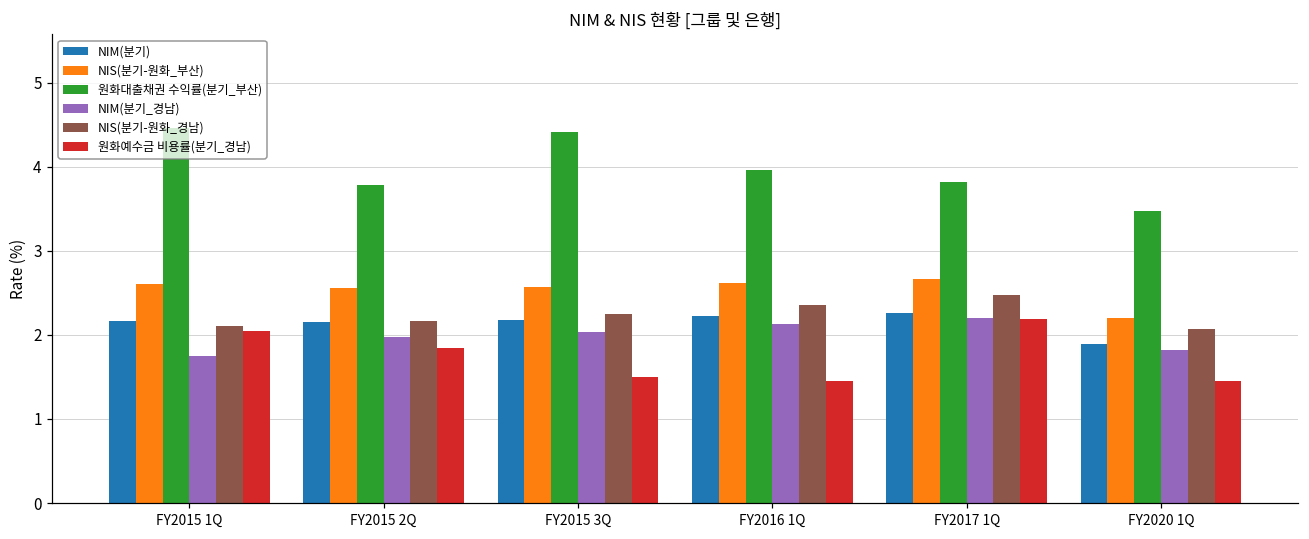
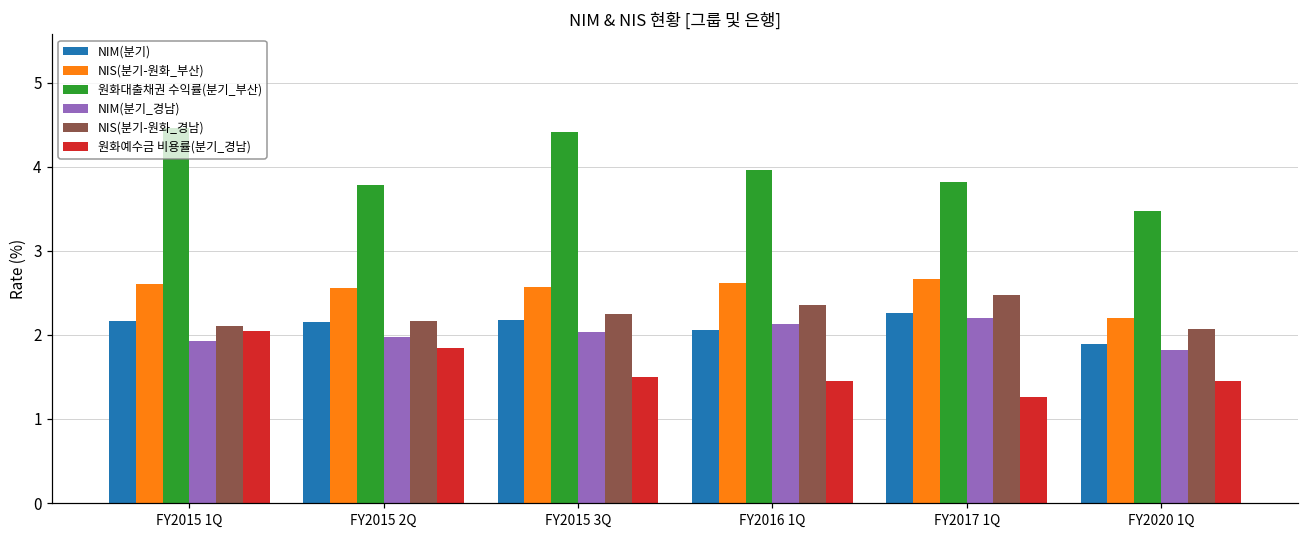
NIM(분기_경남), FY2015 1Q: 1.8 -> 1.9
NIM(분기), FY2016 1Q: 2.2 -> 2.1
원화예수금 비용률(분기_경남), FY2017 1Q: 2.2 -> 1.3
